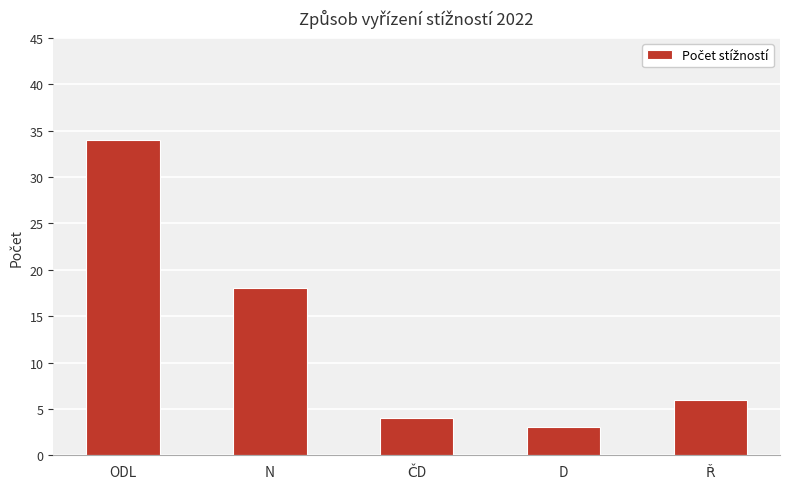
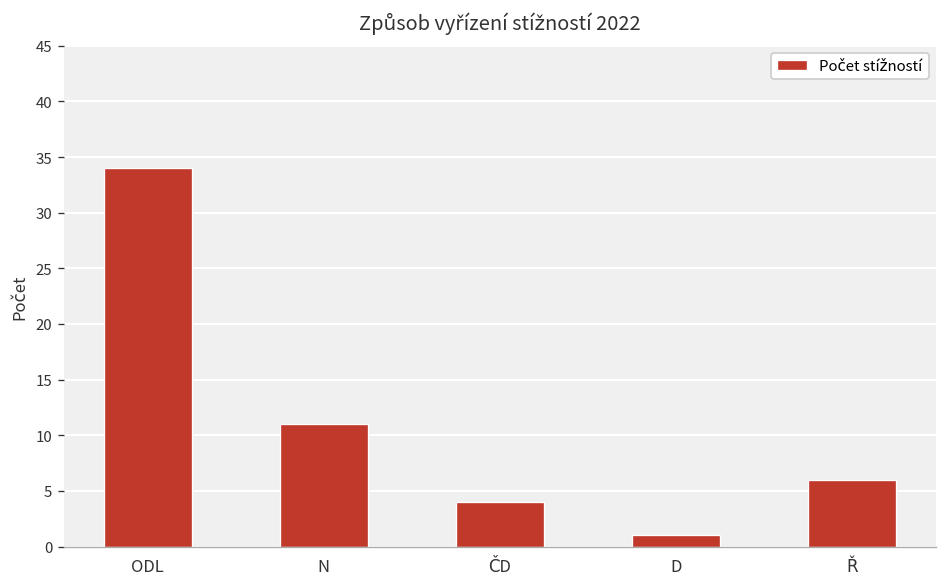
N: 18 -> 11
D: 3 -> 1
